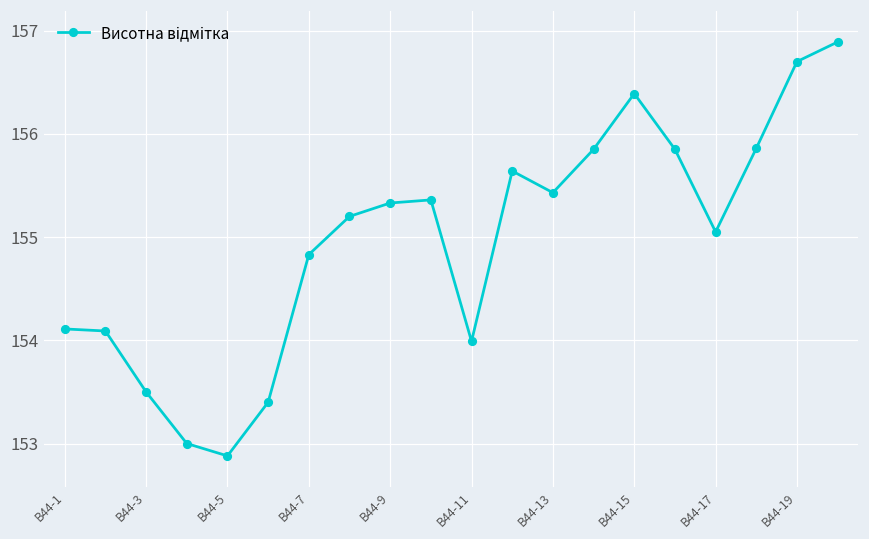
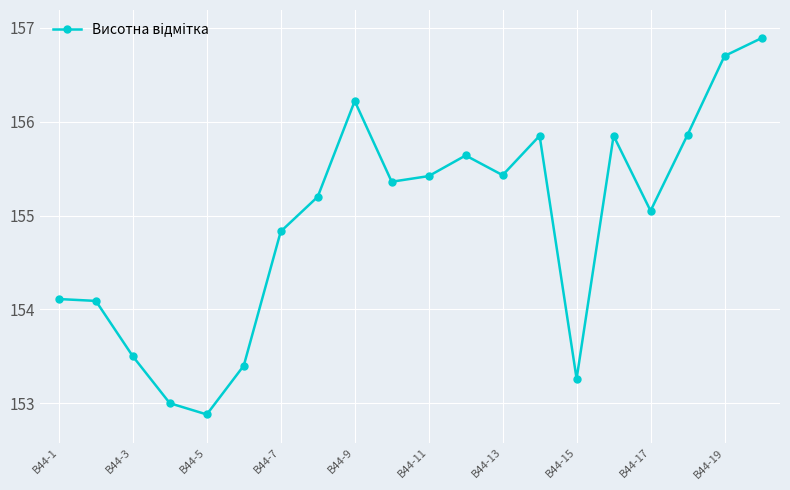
В44-9: 155.3 -> 156.2
В44-11: 154.0 -> 155.4
В44-15: 156.4 -> 153.3
